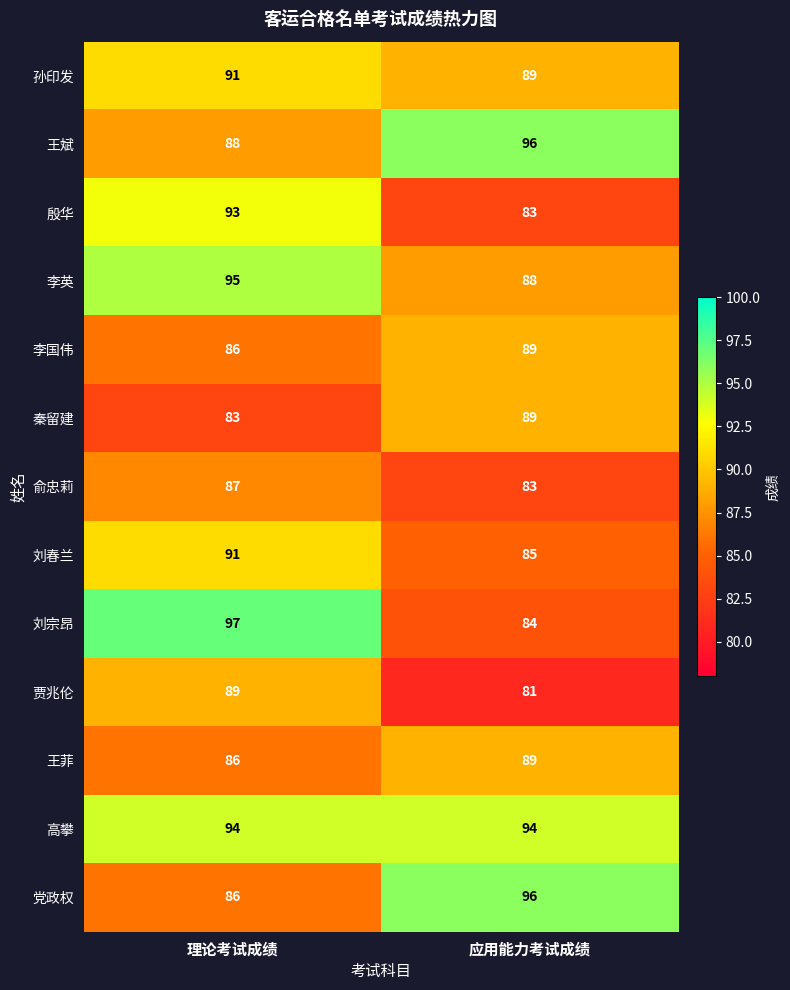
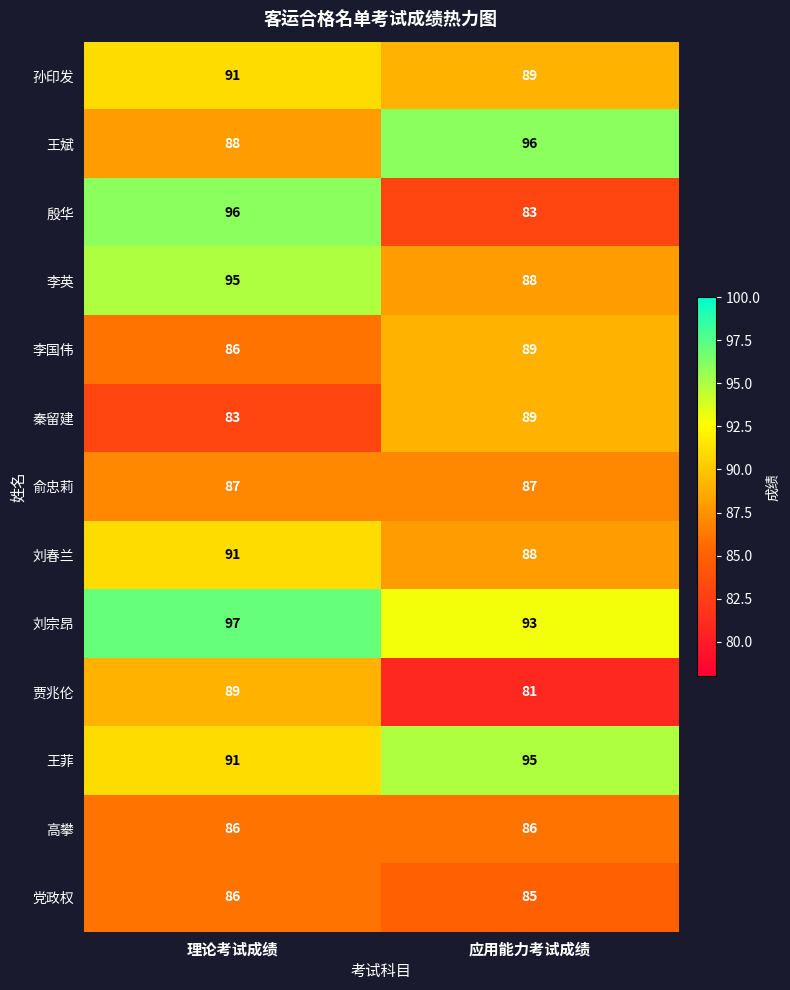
殷华, 理论考试成绩: 93 -> 96
俞忠莉, 应用能力考试成绩: 83 -> 87
刘春兰, 应用能力考试成绩: 85 -> 88
刘宗昂, 应用能力考试成绩: 84 -> 93
王菲, 理论考试成绩: 86 -> 91
王菲, 应用能力考试成绩: 89 -> 95
高攀, 理论考试成绩: 94 -> 86
高攀, 应用能力考试成绩: 94 -> 86
党政权, 应用能力考试成绩: 96 -> 85
